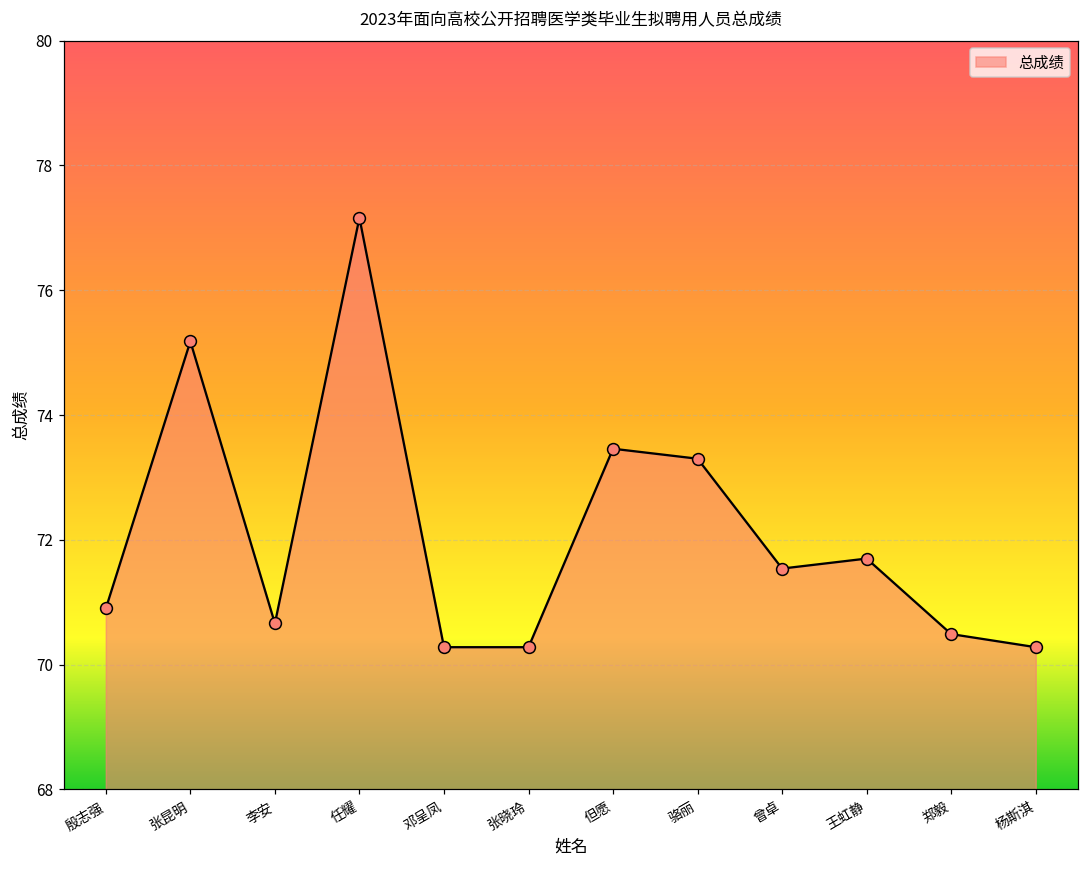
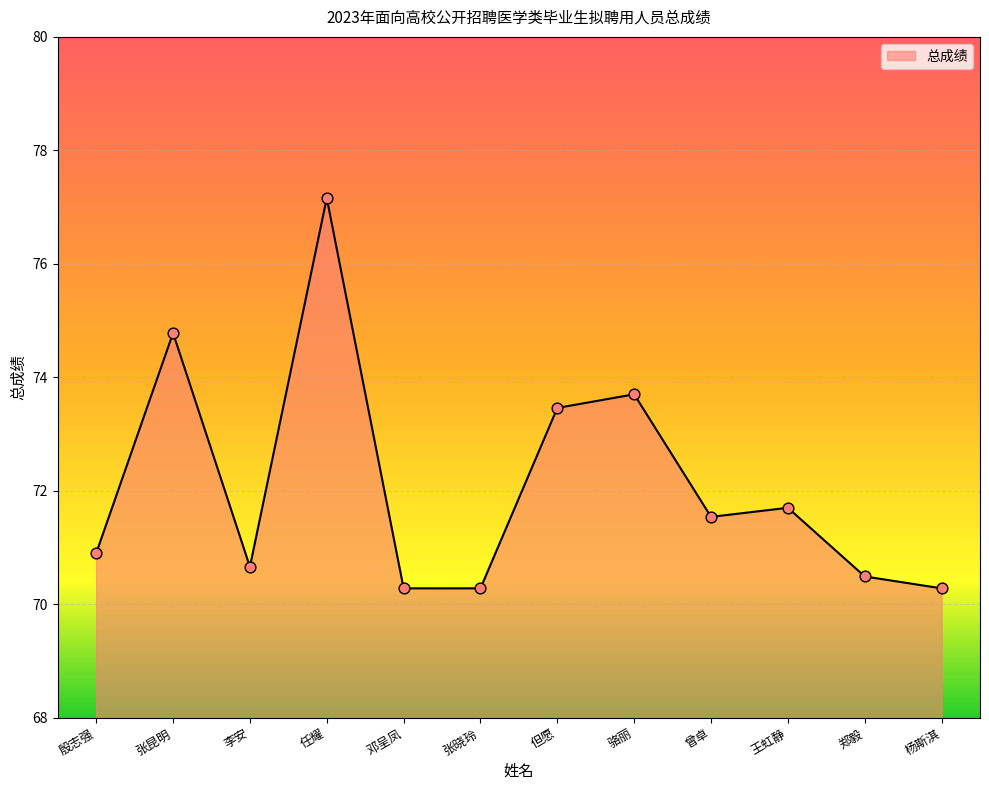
张昆明: 75.2 -> 74.8
骆丽: 73.3 -> 73.7
